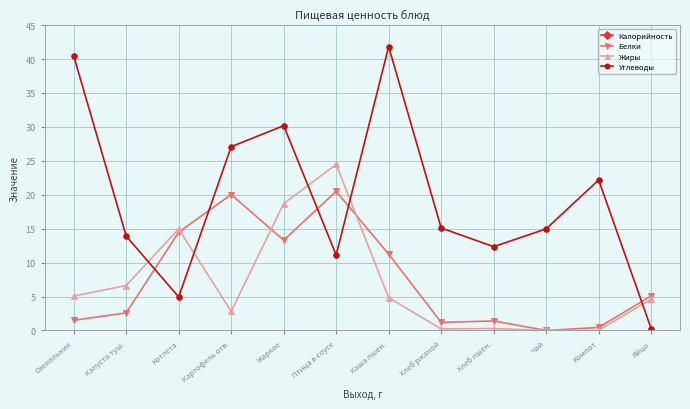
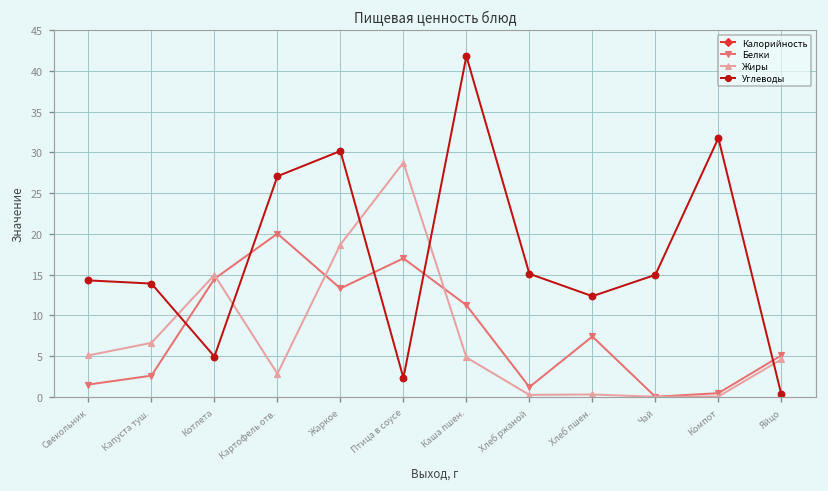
Углеводы, Свекольник: 40 -> 14
Белки, Птица в соусе: 21 -> 17
Жиры, Птица в соусе: 24 -> 29
Углеводы, Птица в соусе: 11 -> 2
Белки, Хлеб пшен.: 1 -> 7
Углеводы, Компот: 22 -> 32
